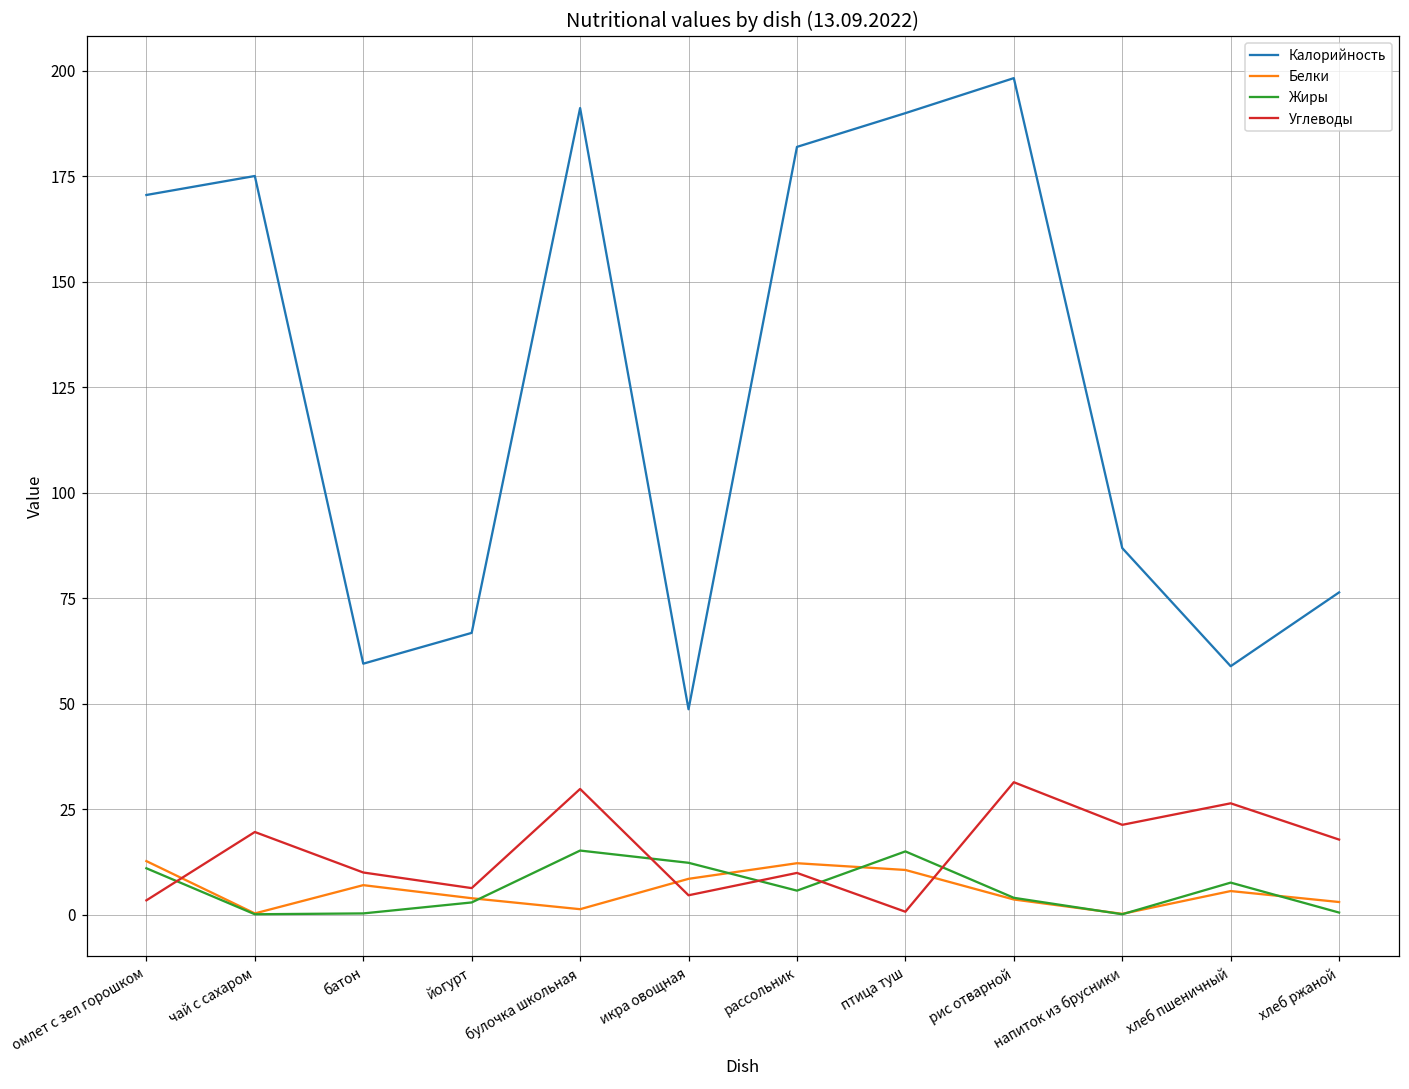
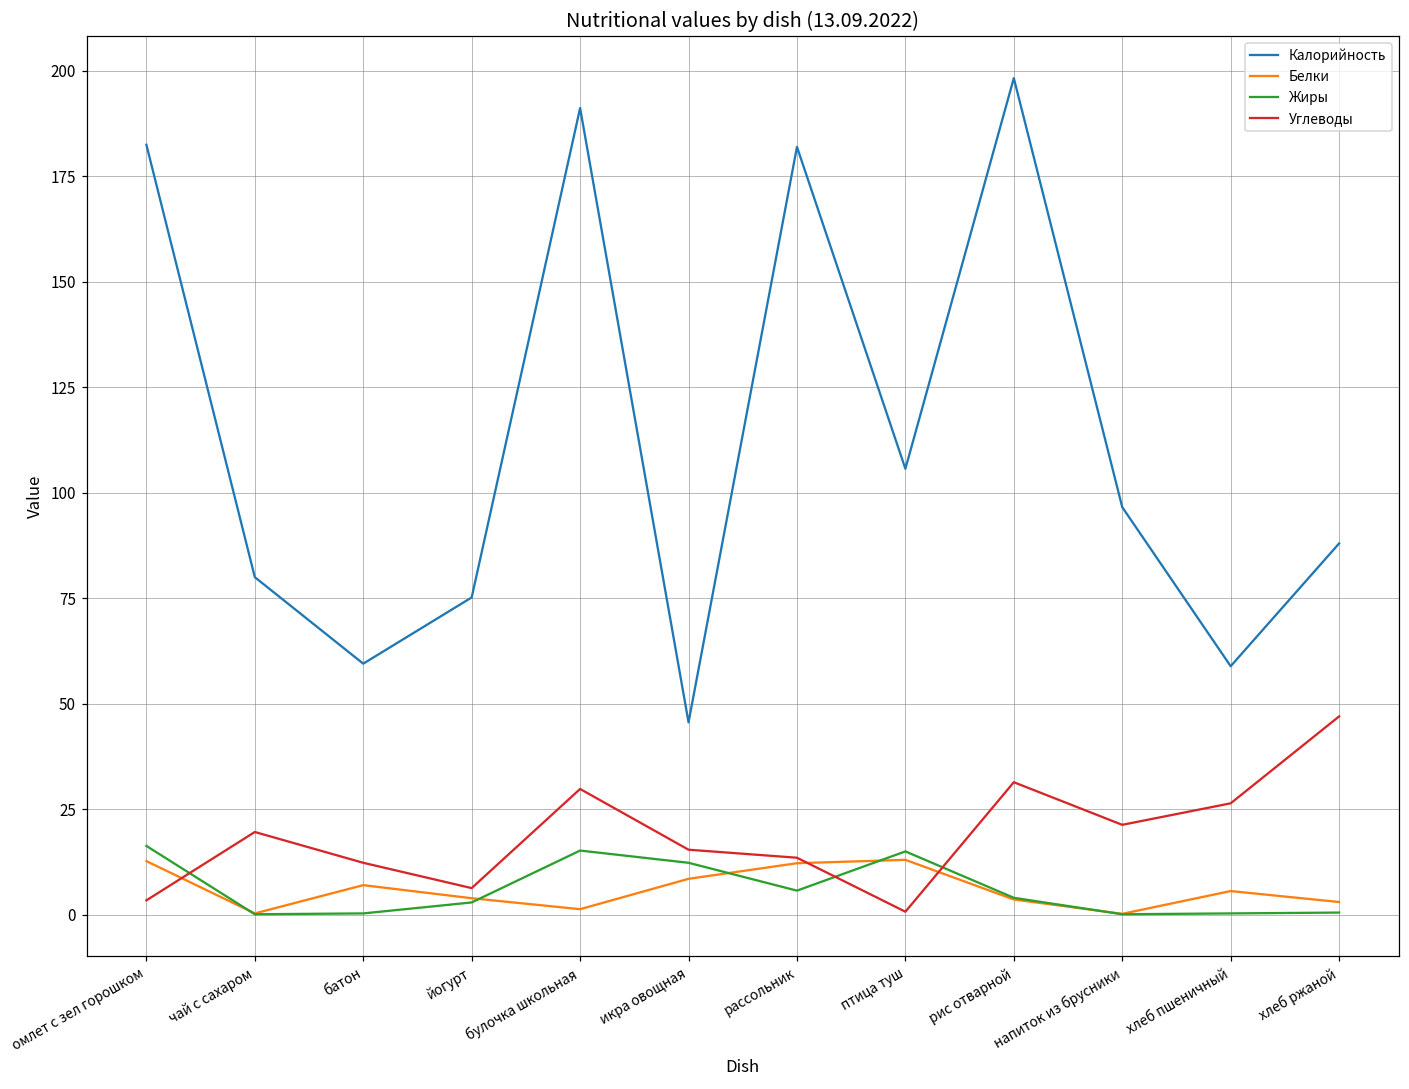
Калорийность, омлет с зел горошком: 171 -> 183
Жиры, омлет с зел горошком: 11 -> 16
Калорийность, чай с сахаром: 175 -> 80
Углеводы, батон: 10 -> 12
Калорийность, йогурт: 67 -> 75
Калорийность, икра овощная: 49 -> 46
Углеводы, икра овощная: 5 -> 15
Углеводы, рассольник: 10 -> 14
Калорийность, птица туш: 190 -> 106
Белки, птица туш: 11 -> 13
Калорийность, напиток из брусники: 87 -> 97
Жиры, хлеб пшеничный: 8 -> 0
Калорийность, хлеб ржаной: 76 -> 88
Углеводы, хлеб ржаной: 18 -> 47
